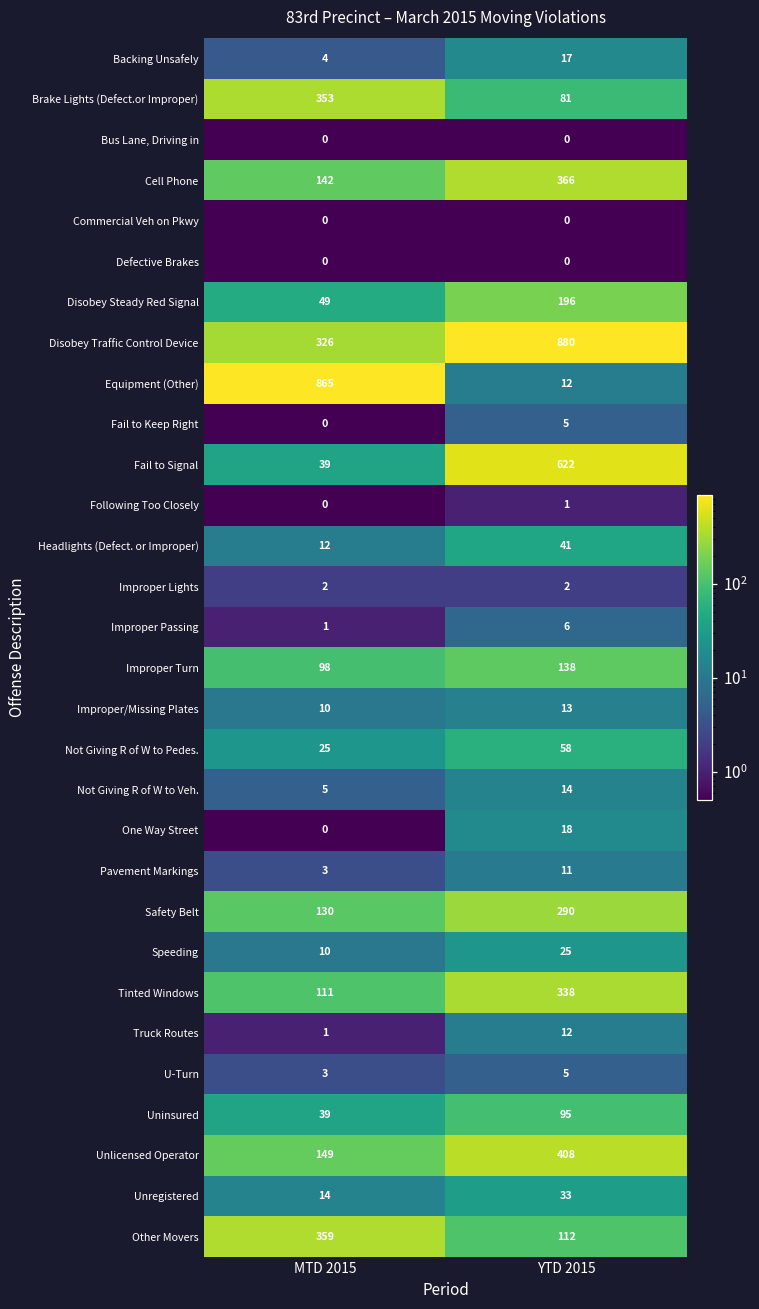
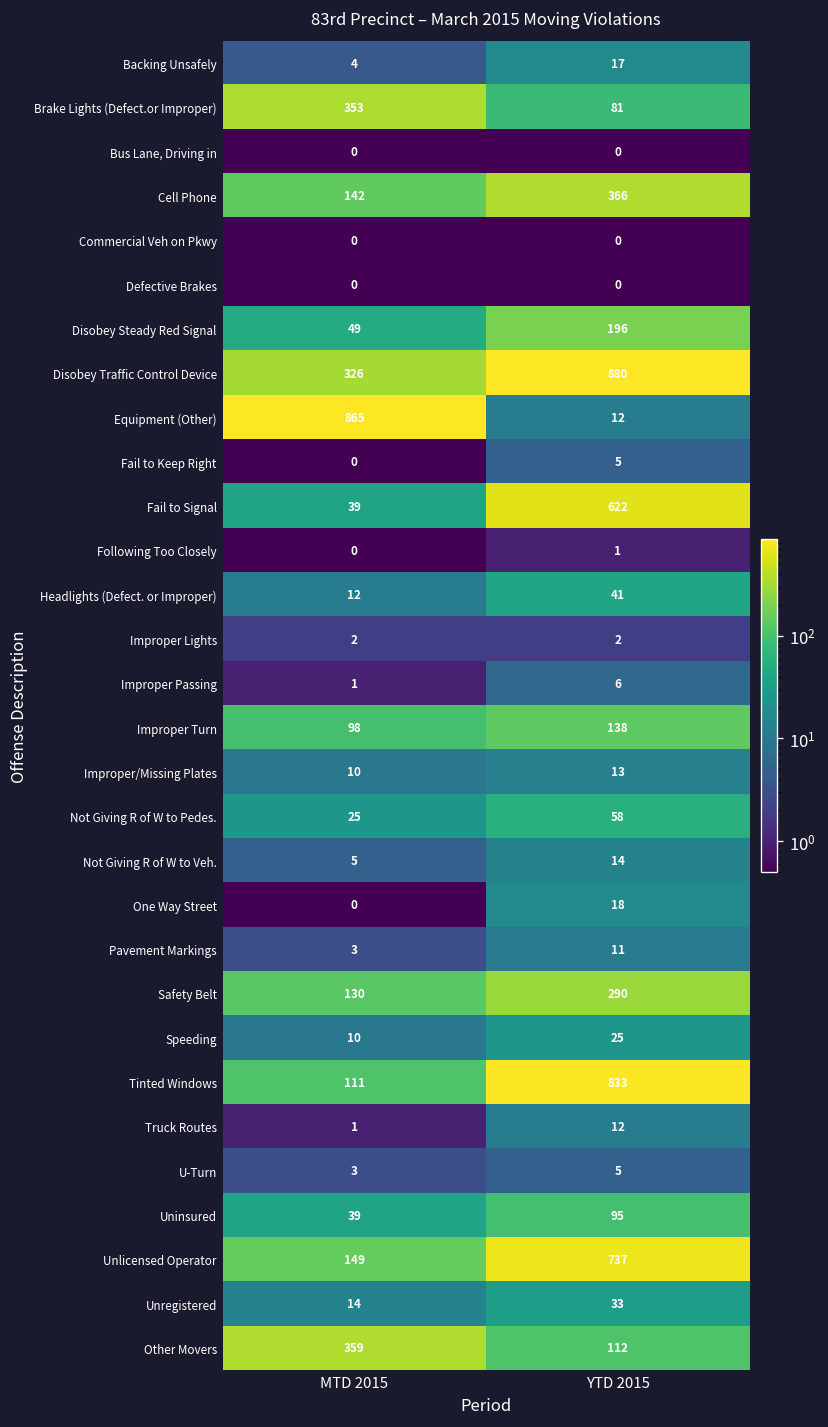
Tinted Windows, YTD 2015: 338 -> 833
Unlicensed Operator, YTD 2015: 408 -> 737
